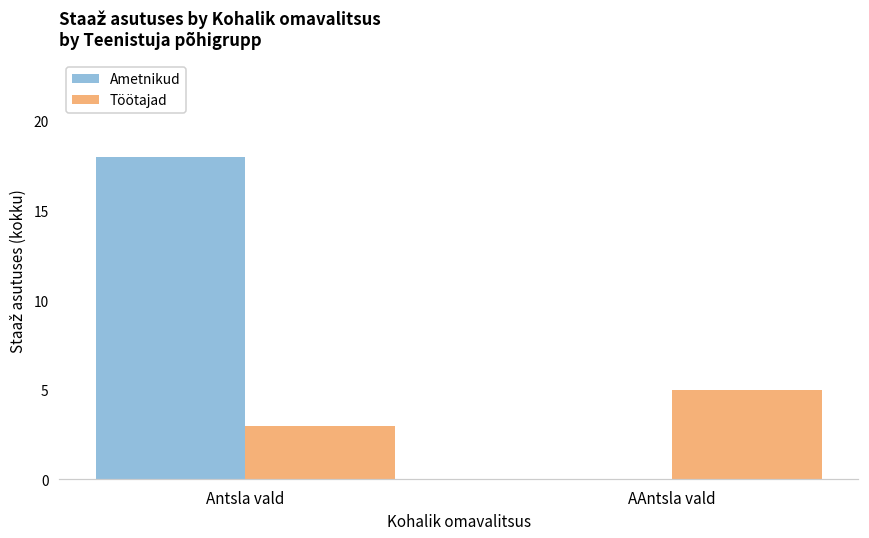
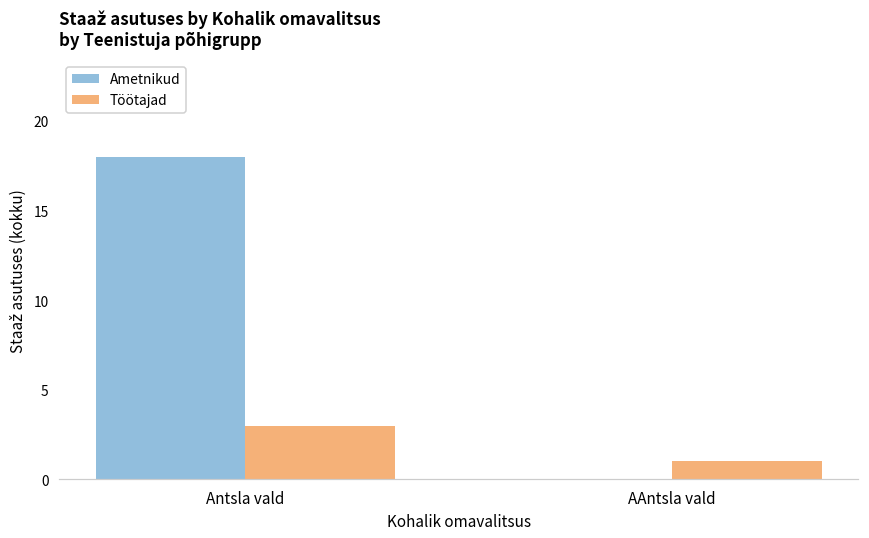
Töötajad, AAntsla vald: 5 -> 1
